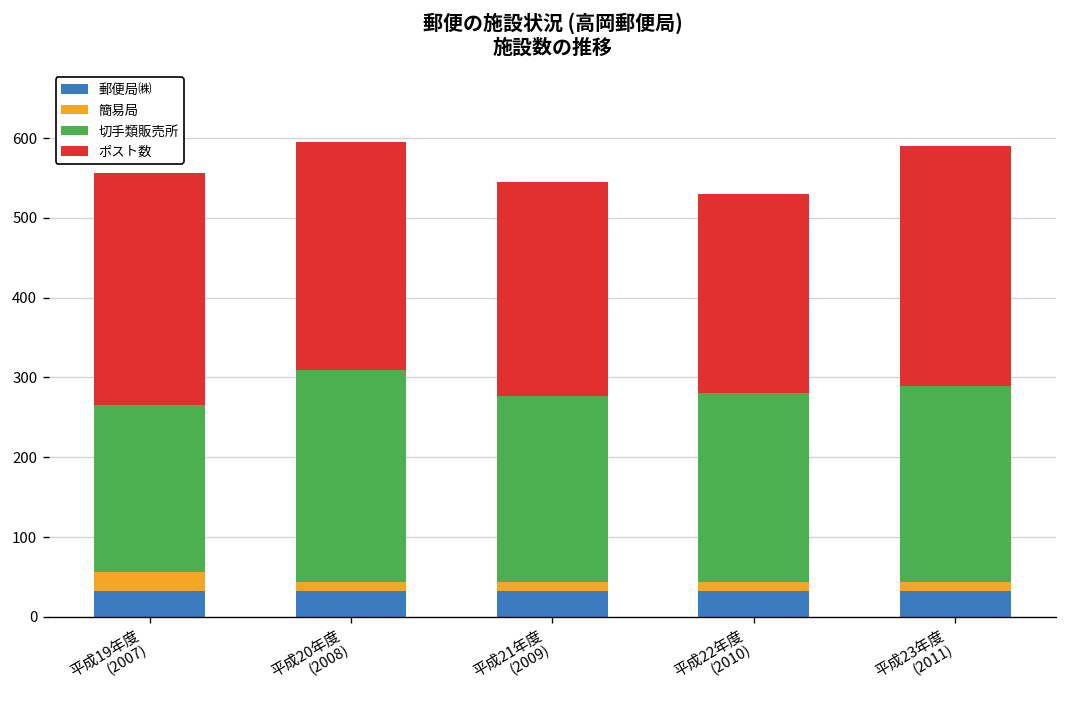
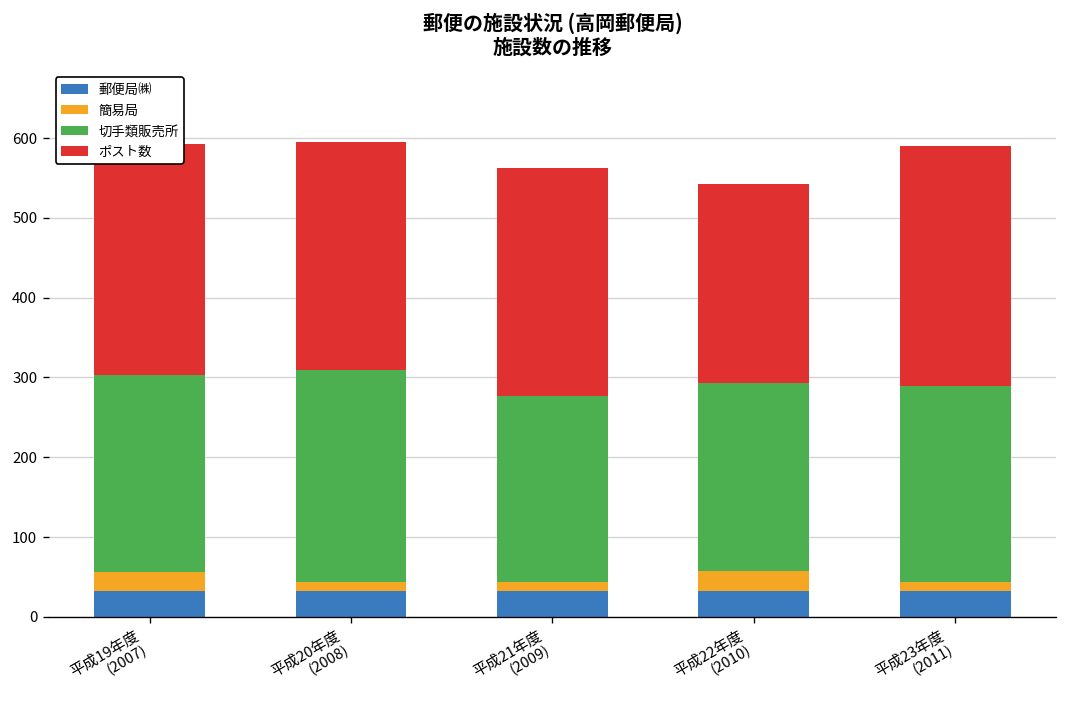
切手類販売所, 平成19年度 (2007): 210 -> 250
ポスト数, 平成21年度 (2009): 270 -> 290
簡易局, 平成22年度 (2010): 10 -> 30
